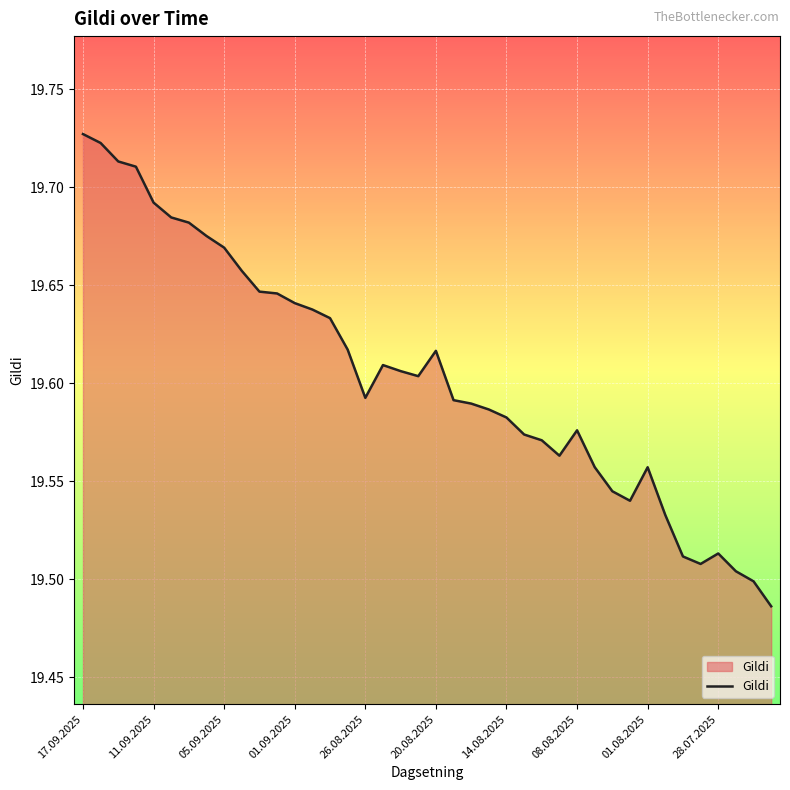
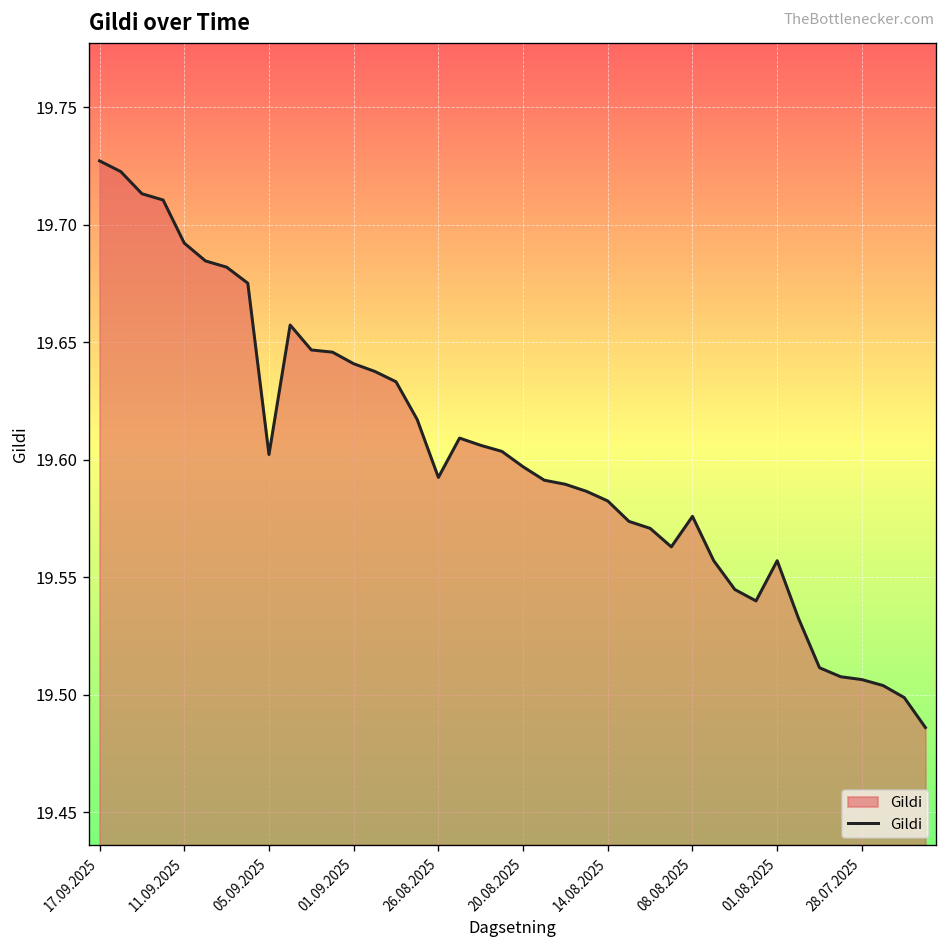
05.09.2025: 19.669 -> 19.602
20.08.2025: 19.617 -> 19.597
28.07.2025: 19.513 -> 19.507
